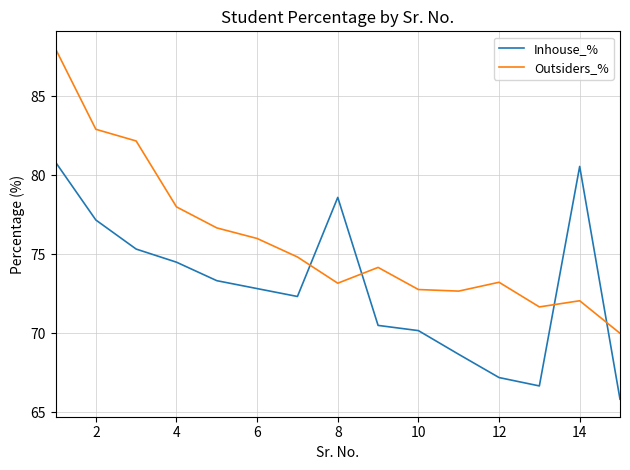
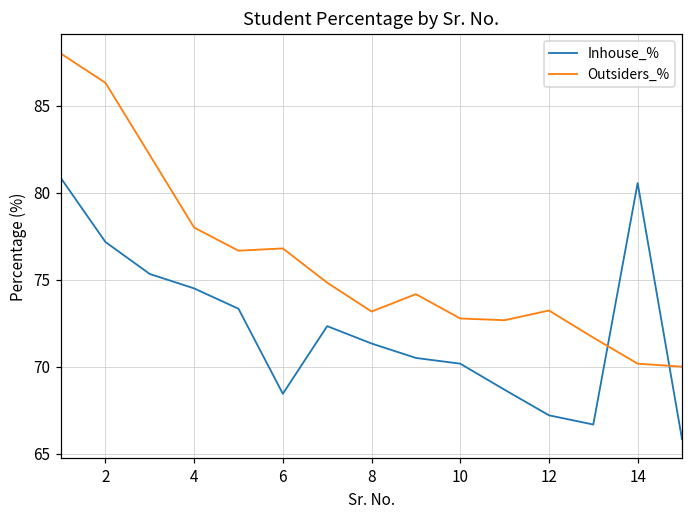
Outsiders_%, 2: 82.9 -> 86.3
Inhouse_%, 6: 72.8 -> 68.4
Outsiders_%, 6: 76.0 -> 76.8
Inhouse_%, 8: 78.6 -> 71.3
Outsiders_%, 14: 72.1 -> 70.2
